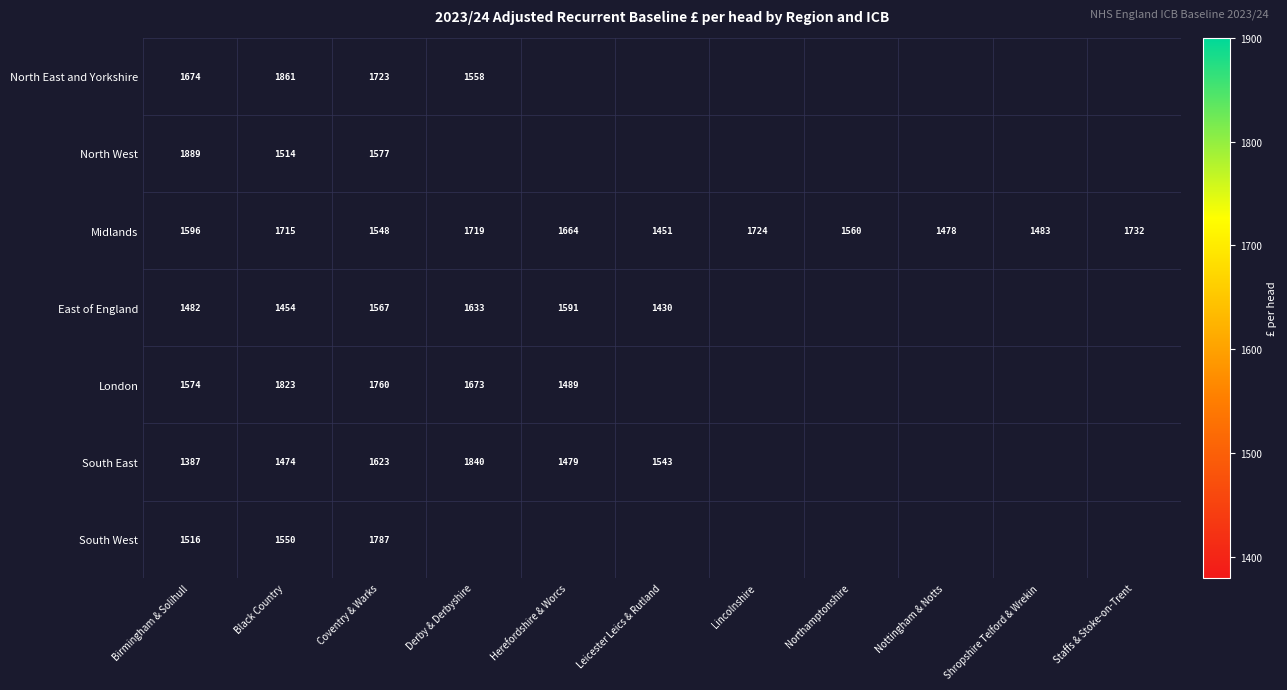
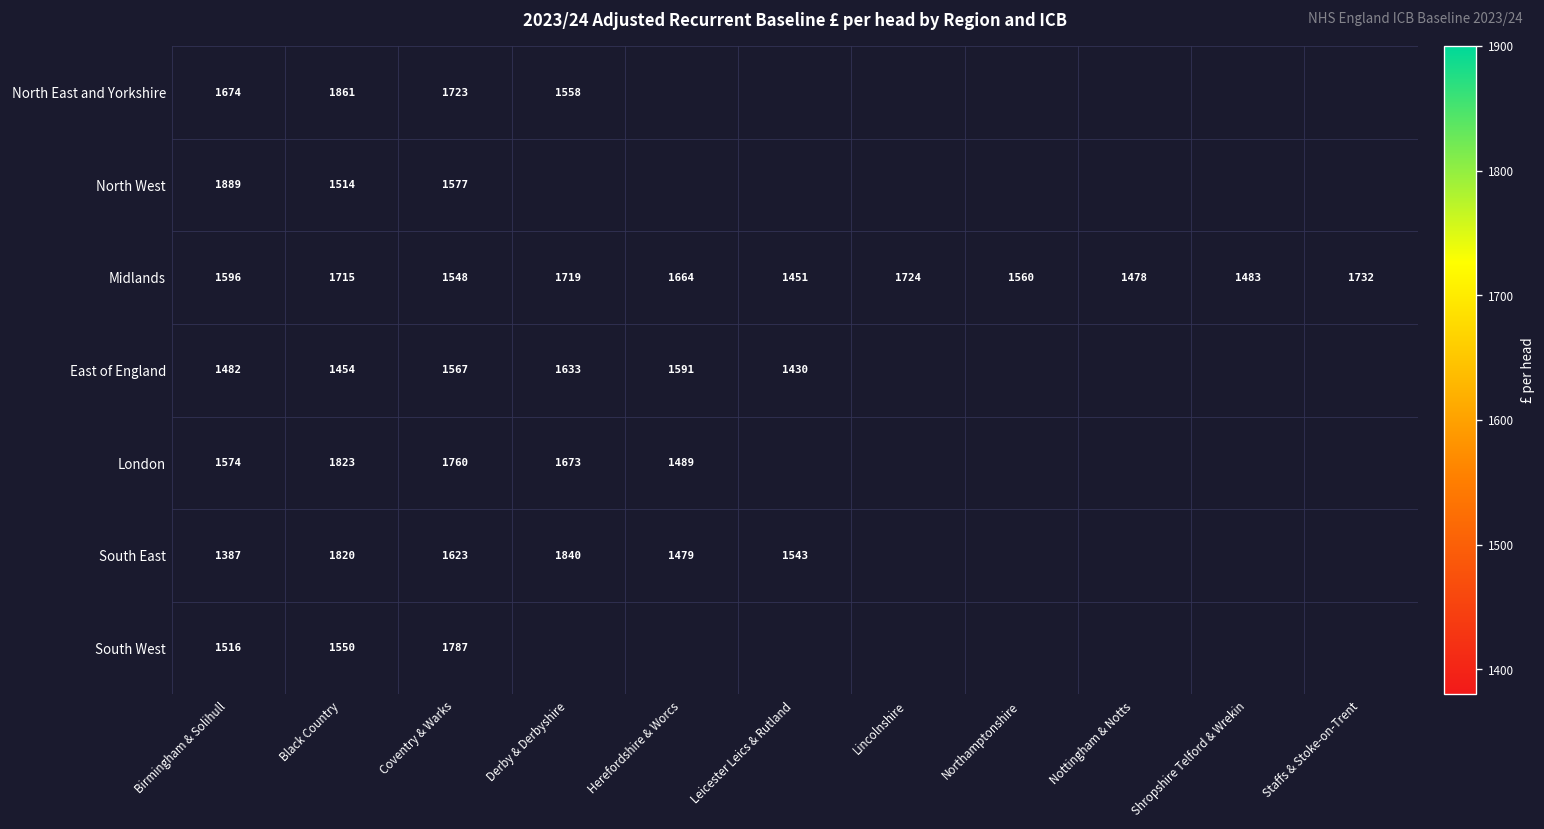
South East, Black Country: 1474 -> 1820
